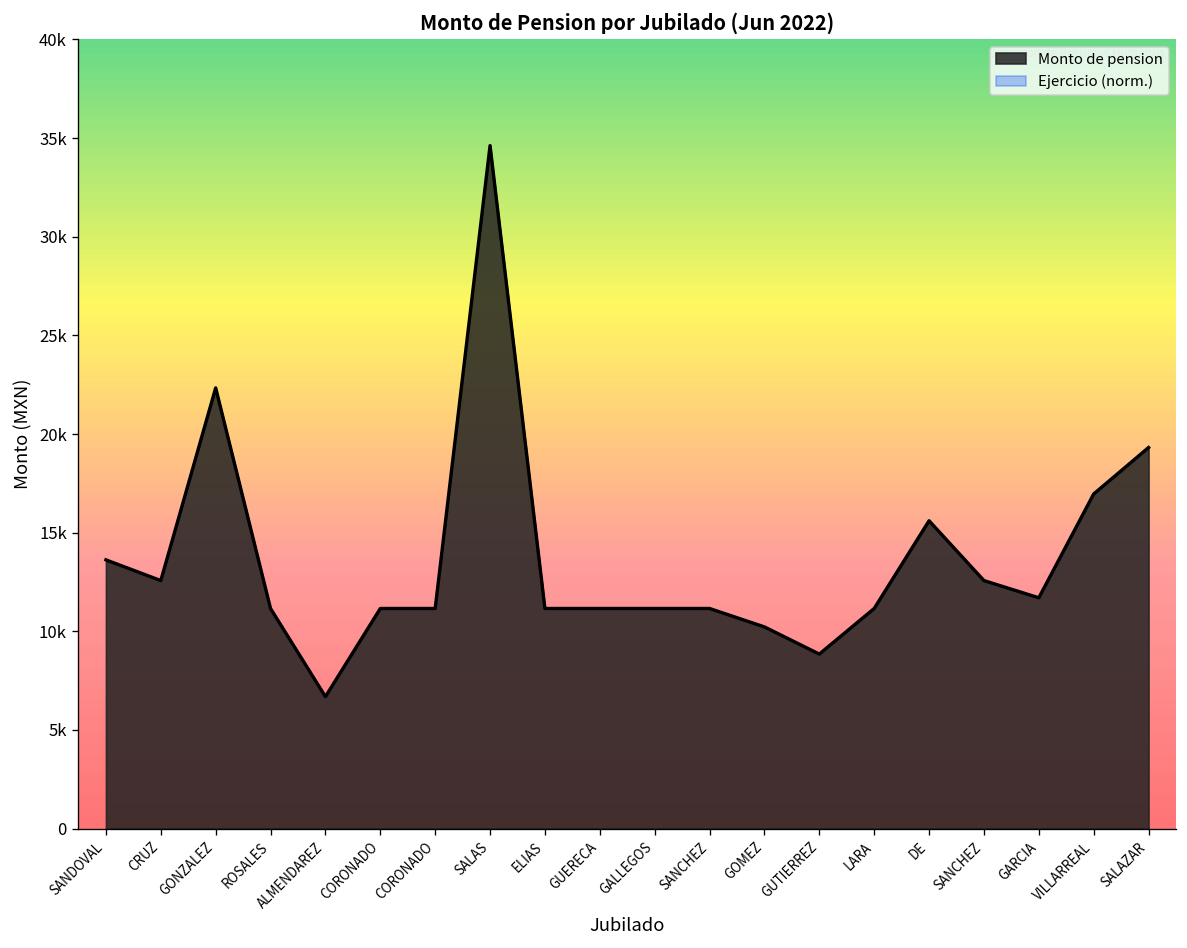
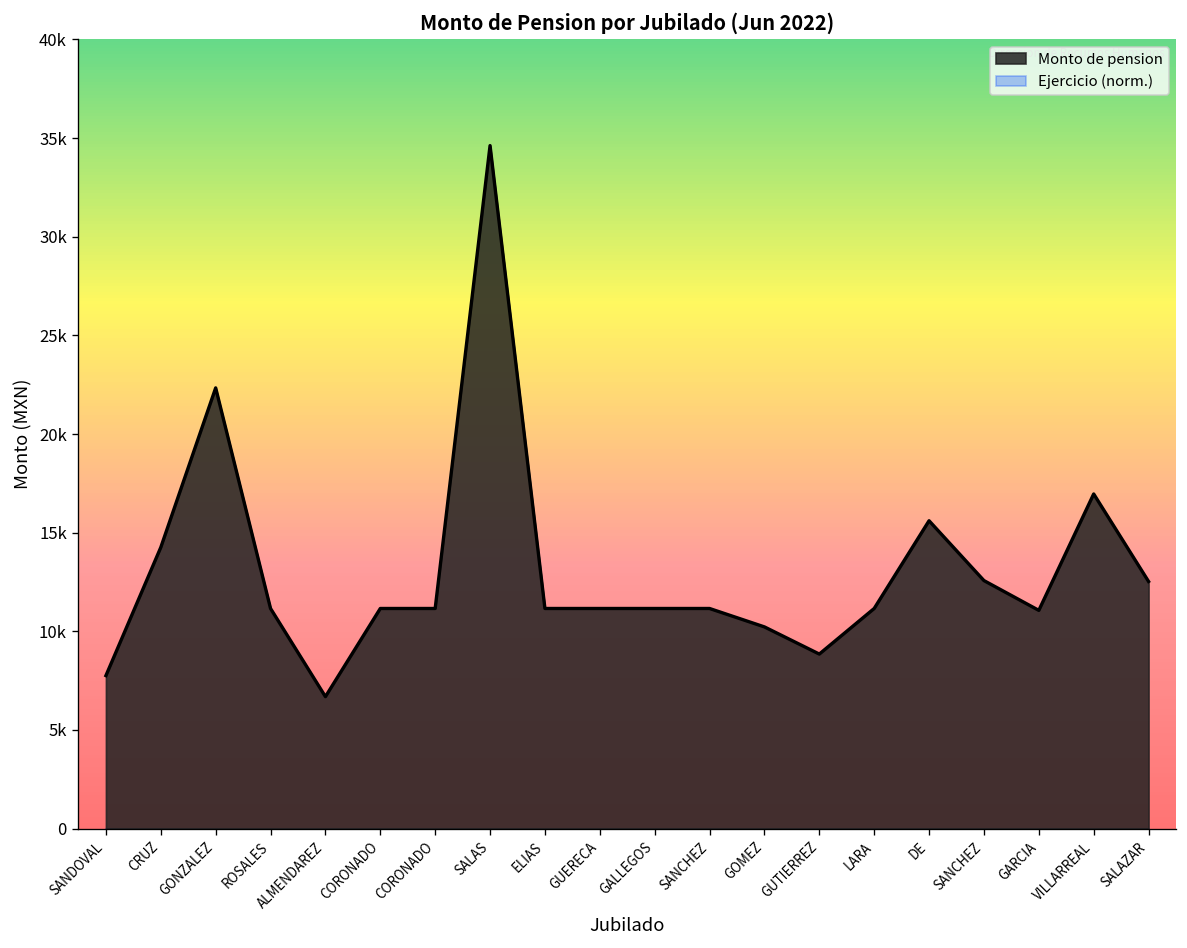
Monto de pension, SANDOVAL: 13600 -> 7800
Monto de pension, CRUZ: 12600 -> 14300
Monto de pension, GARCIA: 11700 -> 11100
Monto de pension, SALAZAR: 19300 -> 12500
